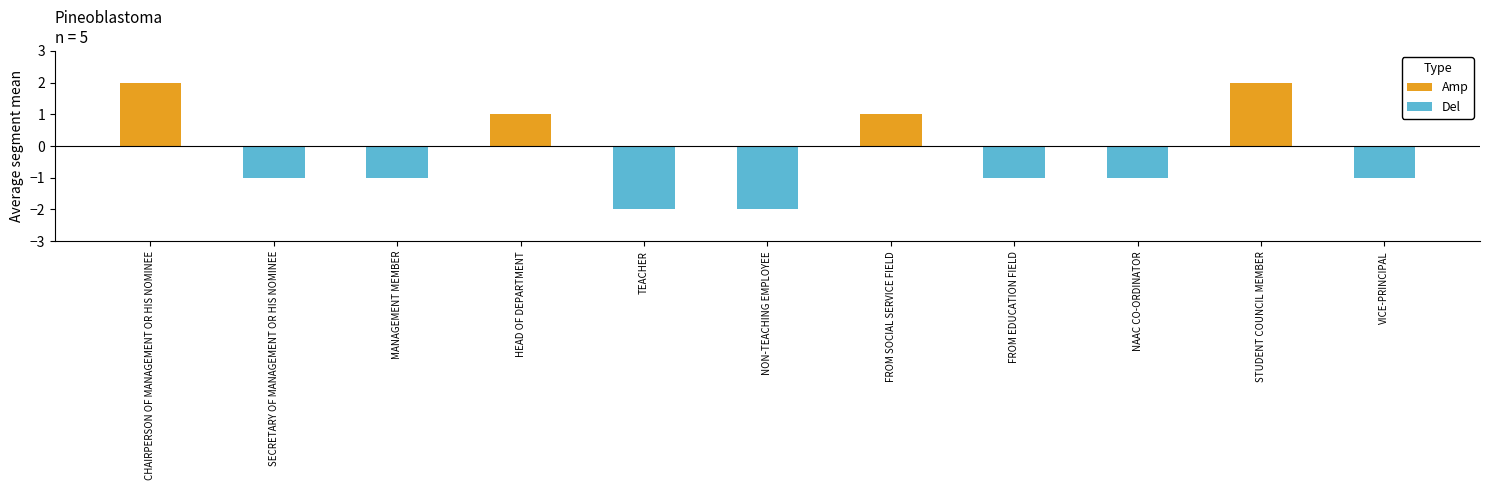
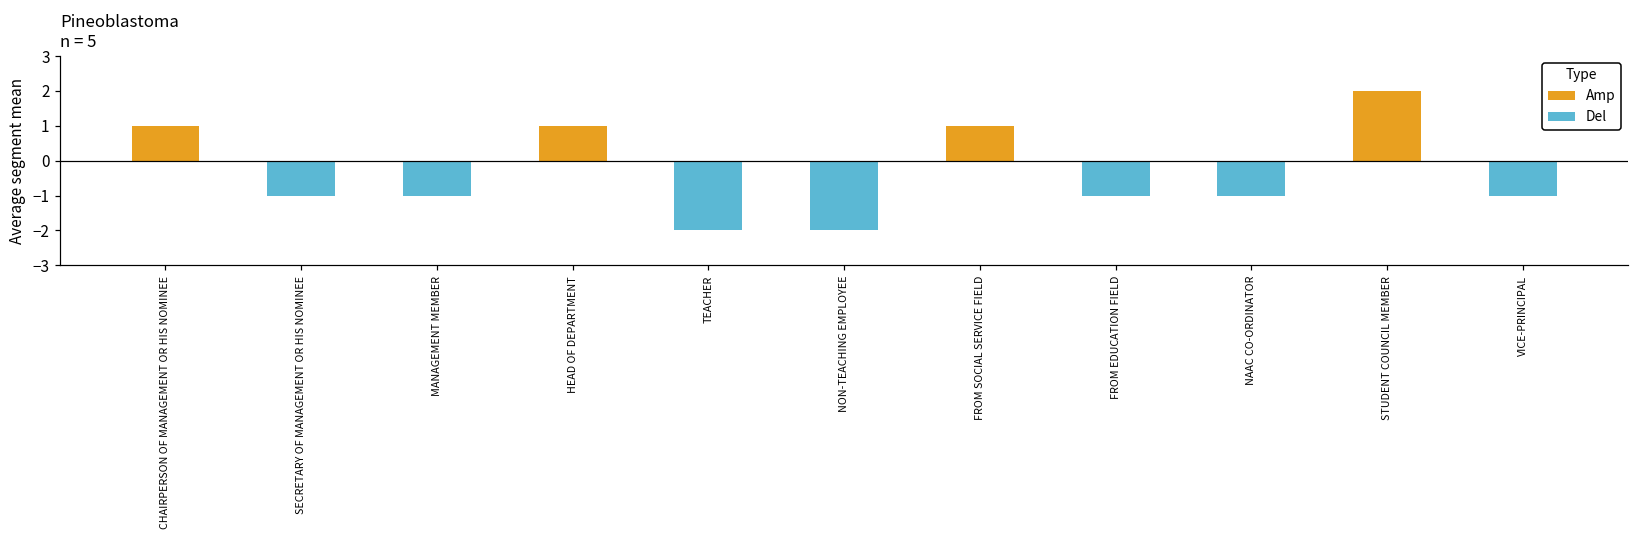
Amp, CHAIRPERSON OF MANAGEMENT OR HIS NOMINEE: 2 -> 1
